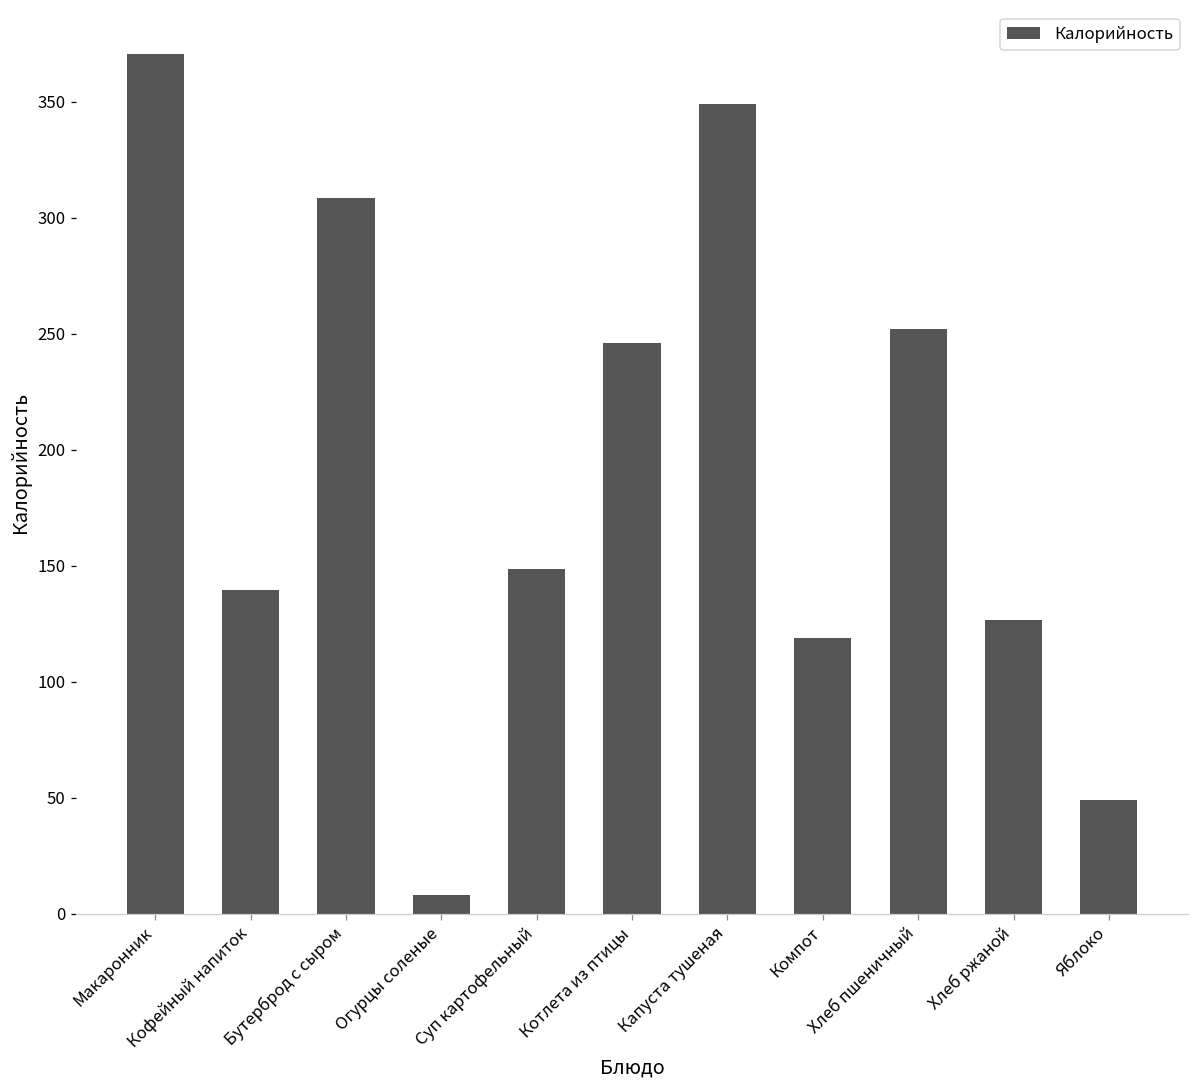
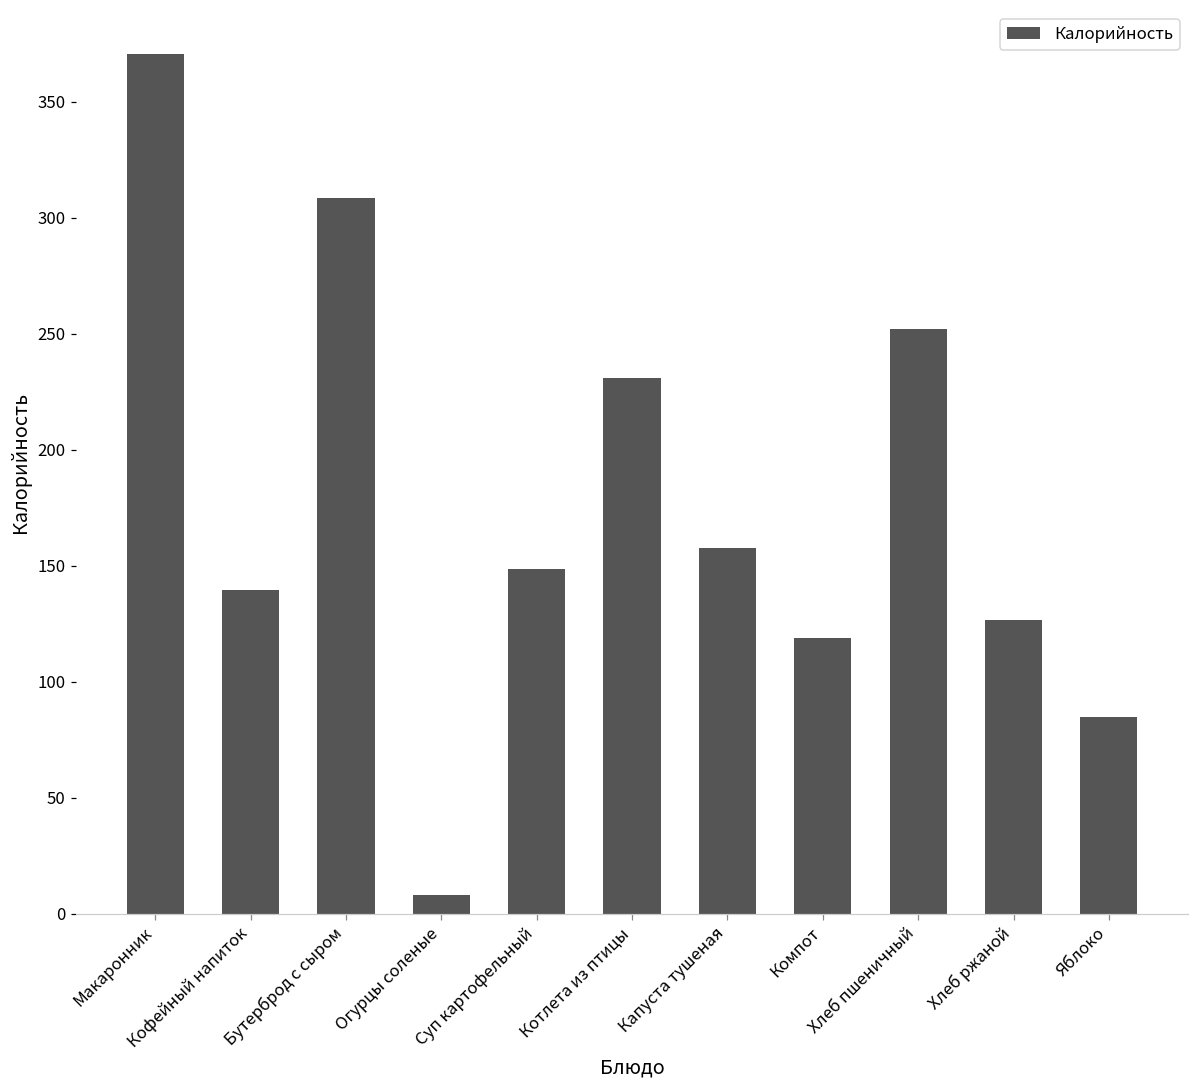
Котлета из птицы: 246 -> 231
Капуста тушеная: 349 -> 158
Яблоко: 49 -> 85
